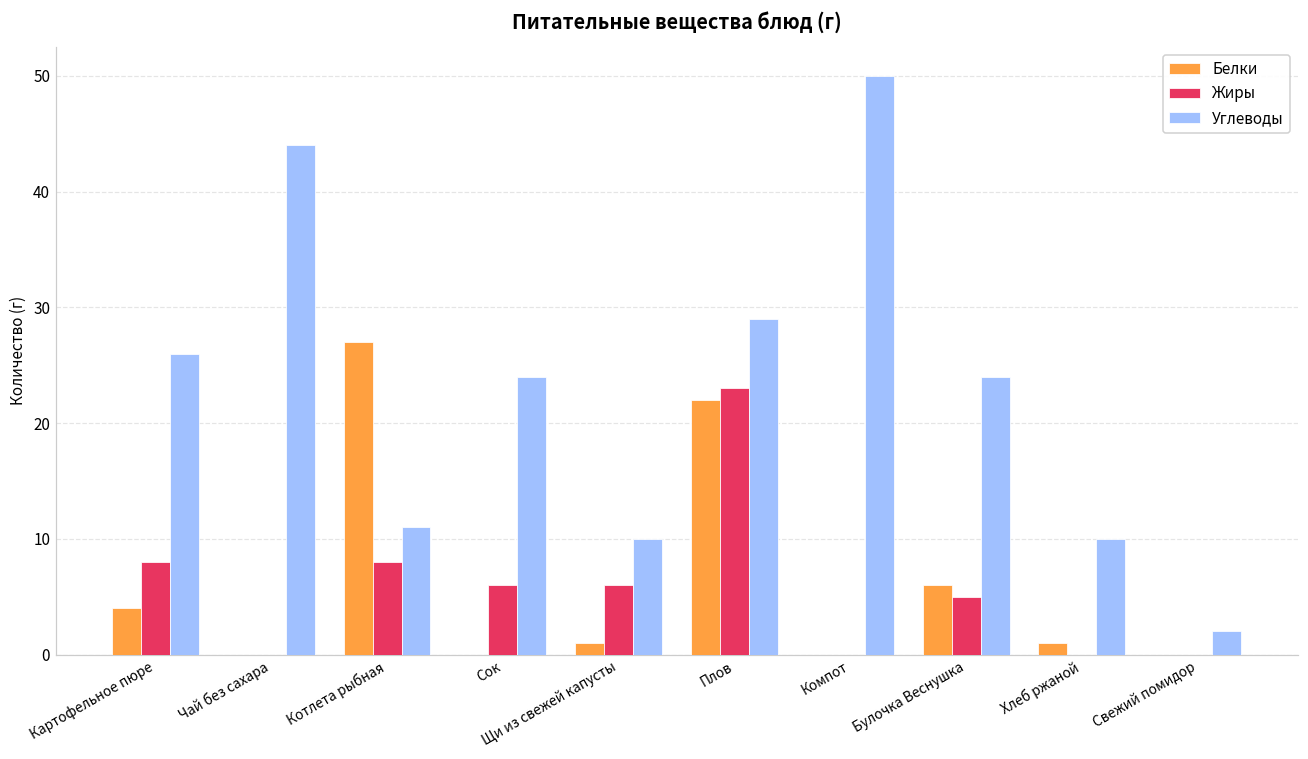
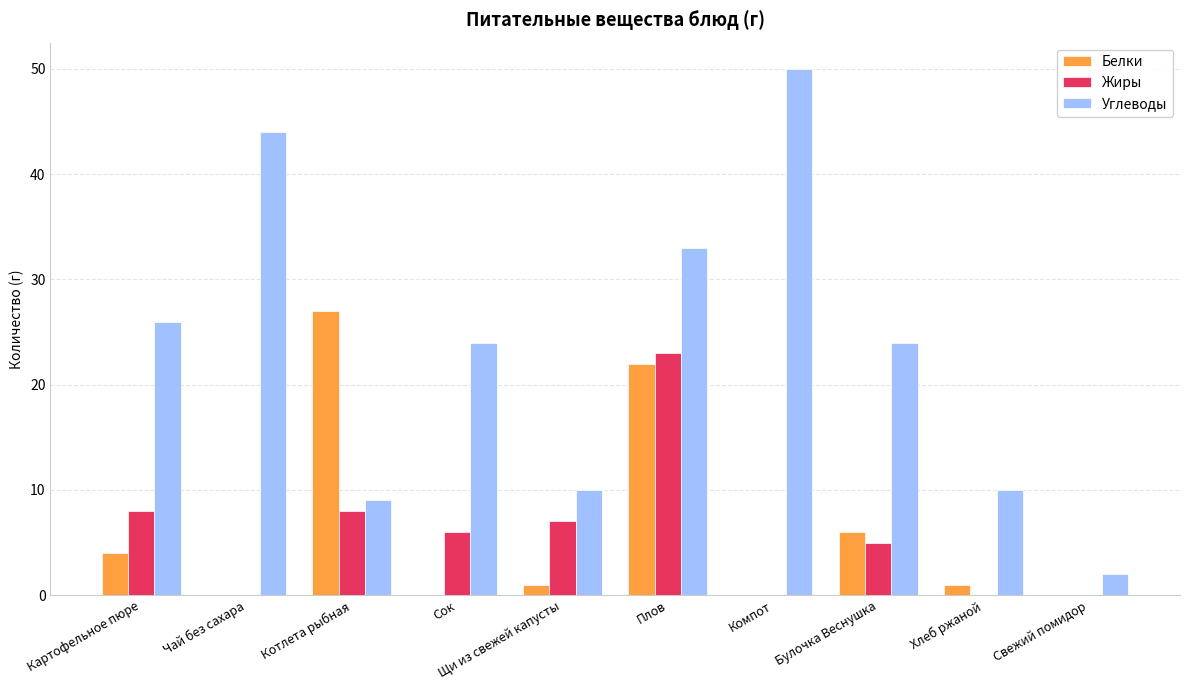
Углеводы, Котлета рыбная: 11 -> 9
Жиры, Щи из свежей капусты: 6 -> 7
Углеводы, Плов: 29 -> 33
